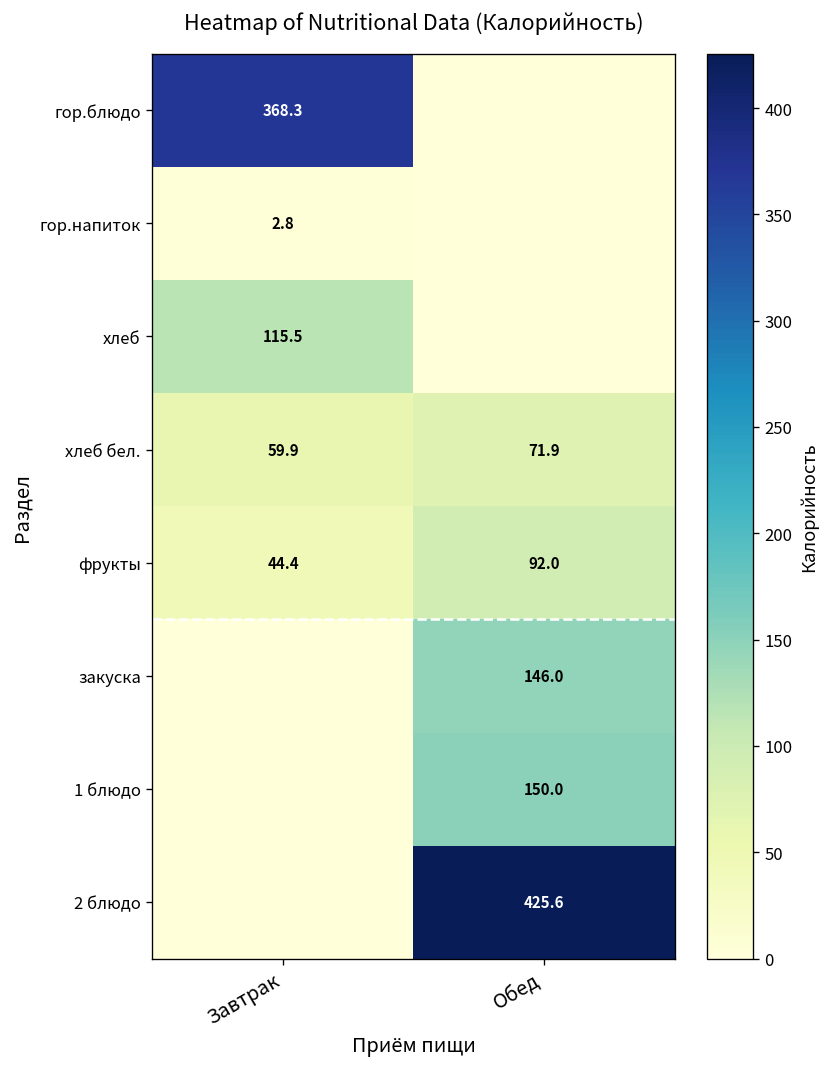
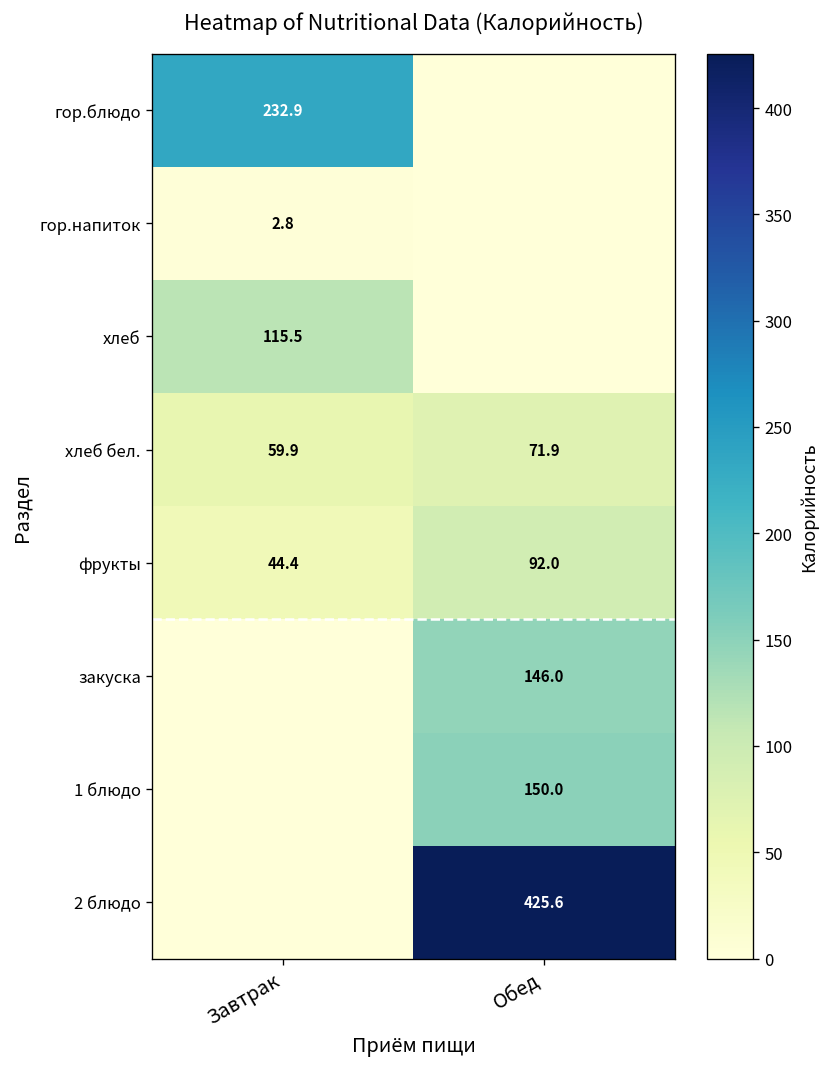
гор.блюдо, Завтрак: 368.3 -> 232.9
